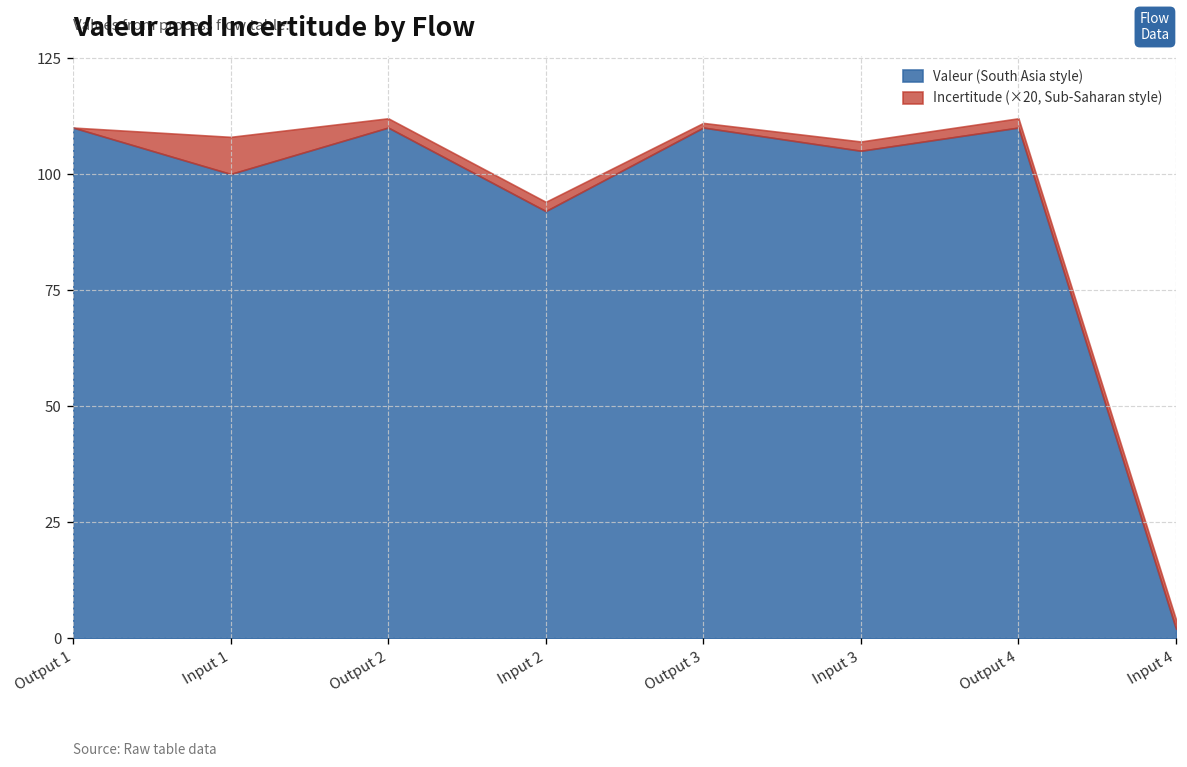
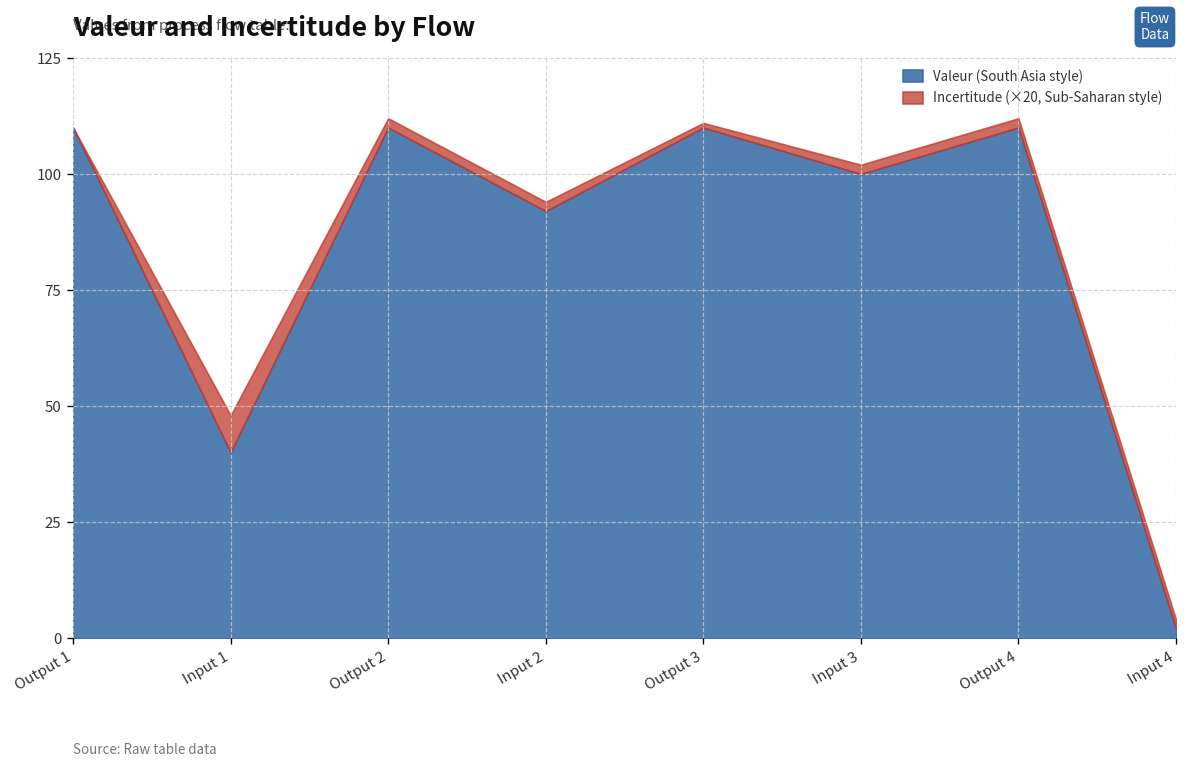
Valeur (South Asia style), Input 1: 100 -> 40
Valeur (South Asia style), Input 3: 105 -> 100
